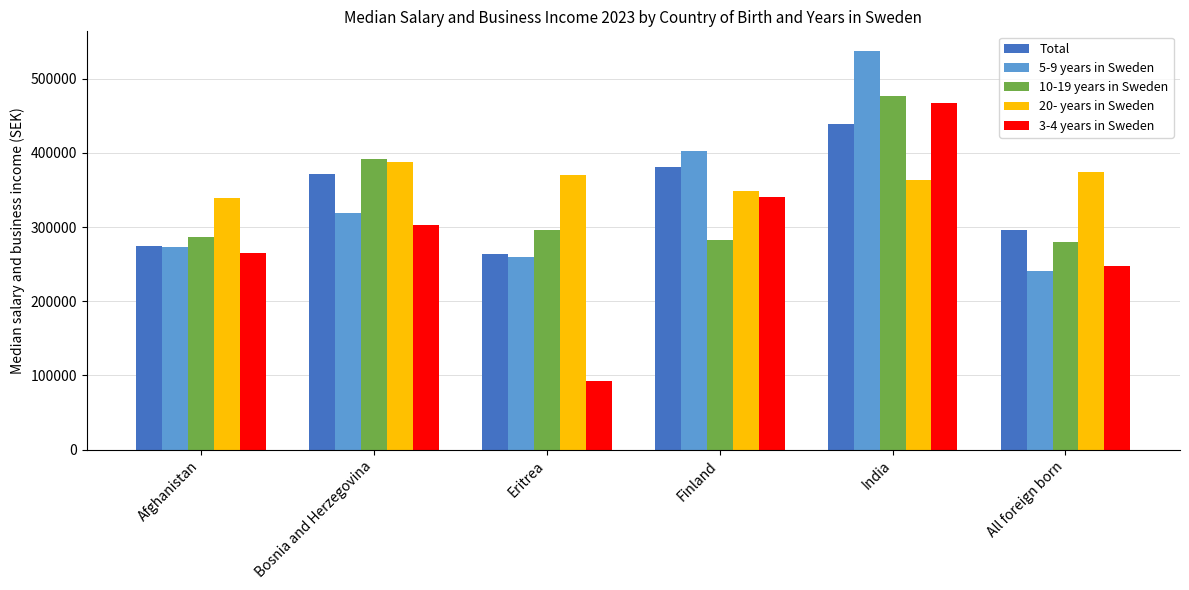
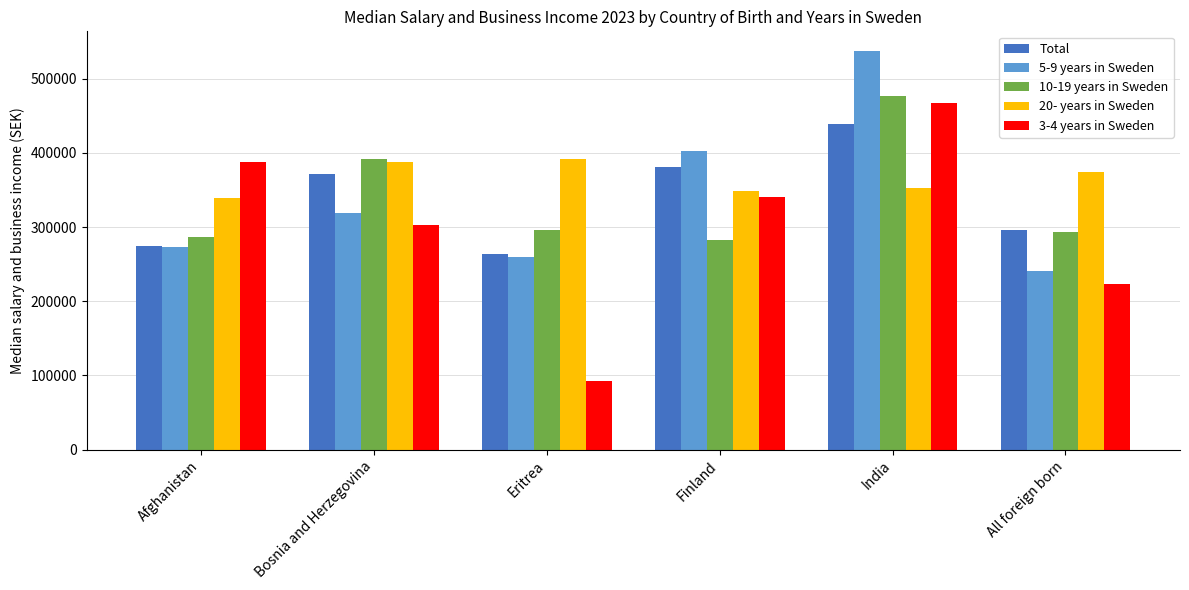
3-4 years in Sweden, Afghanistan: 270000 -> 390000
20- years in Sweden, Eritrea: 370000 -> 390000
20- years in Sweden, India: 360000 -> 350000
10-19 years in Sweden, All foreign born: 280000 -> 290000
3-4 years in Sweden, All foreign born: 250000 -> 220000
